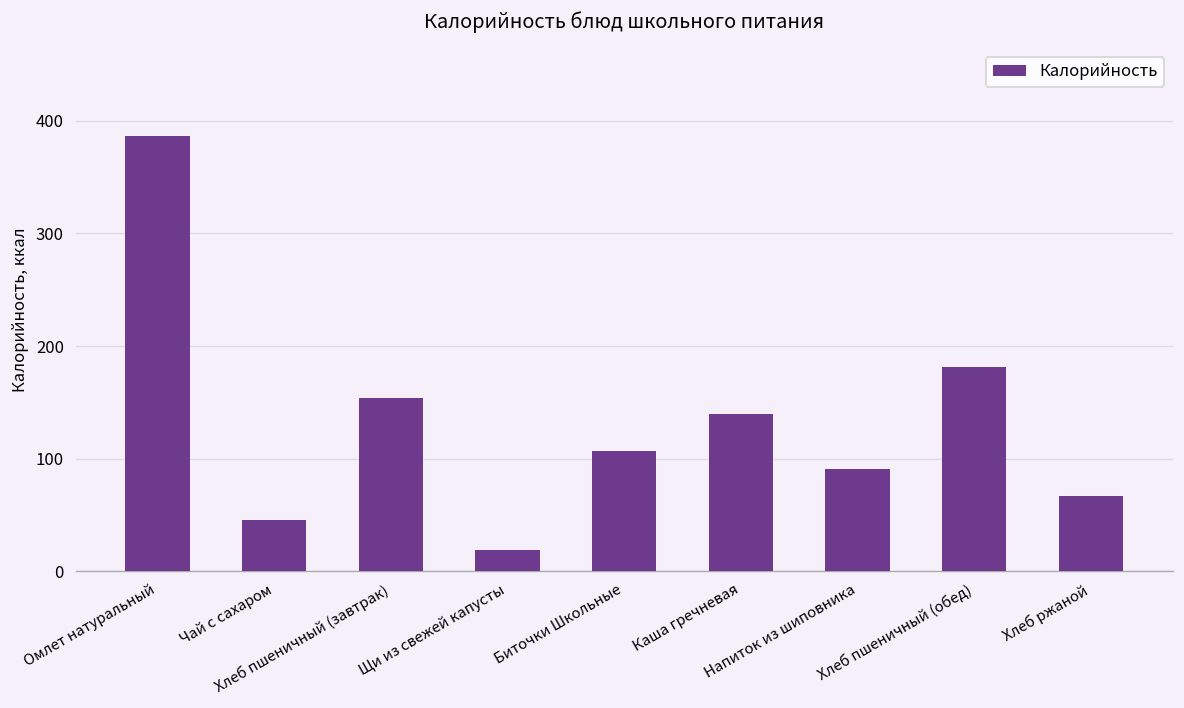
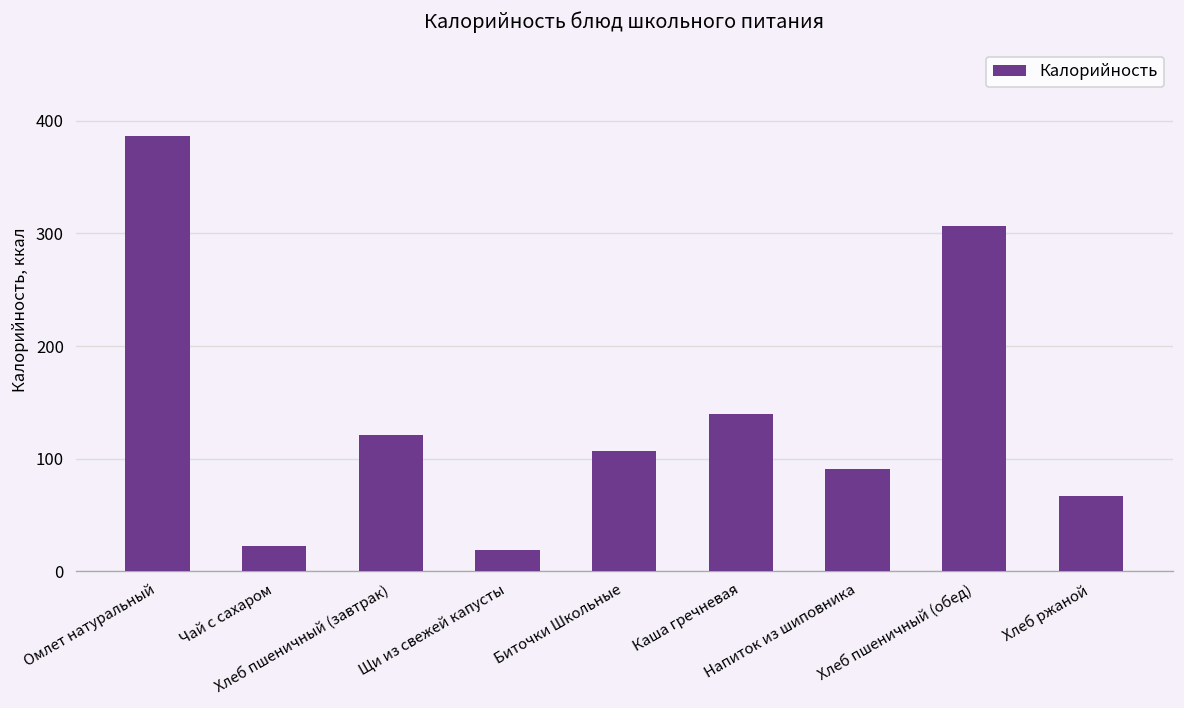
Чай с сахаром: 50 -> 20
Хлеб пшеничный (завтрак): 150 -> 120
Хлеб пшеничный (обед): 180 -> 310
